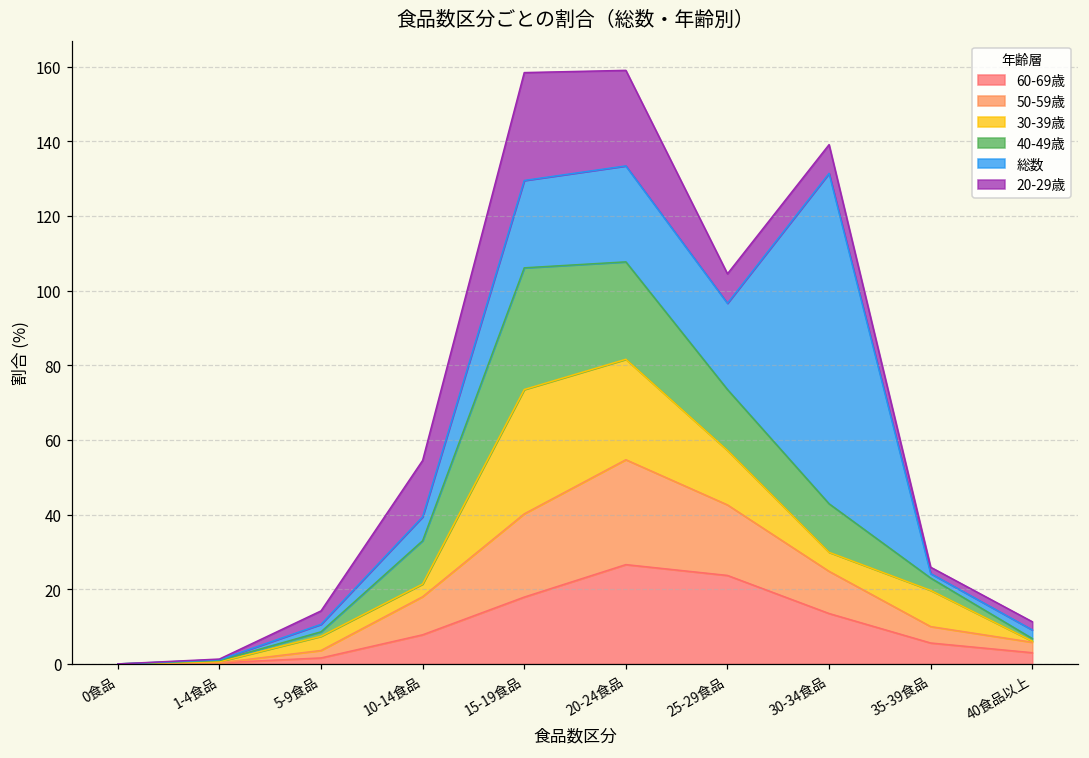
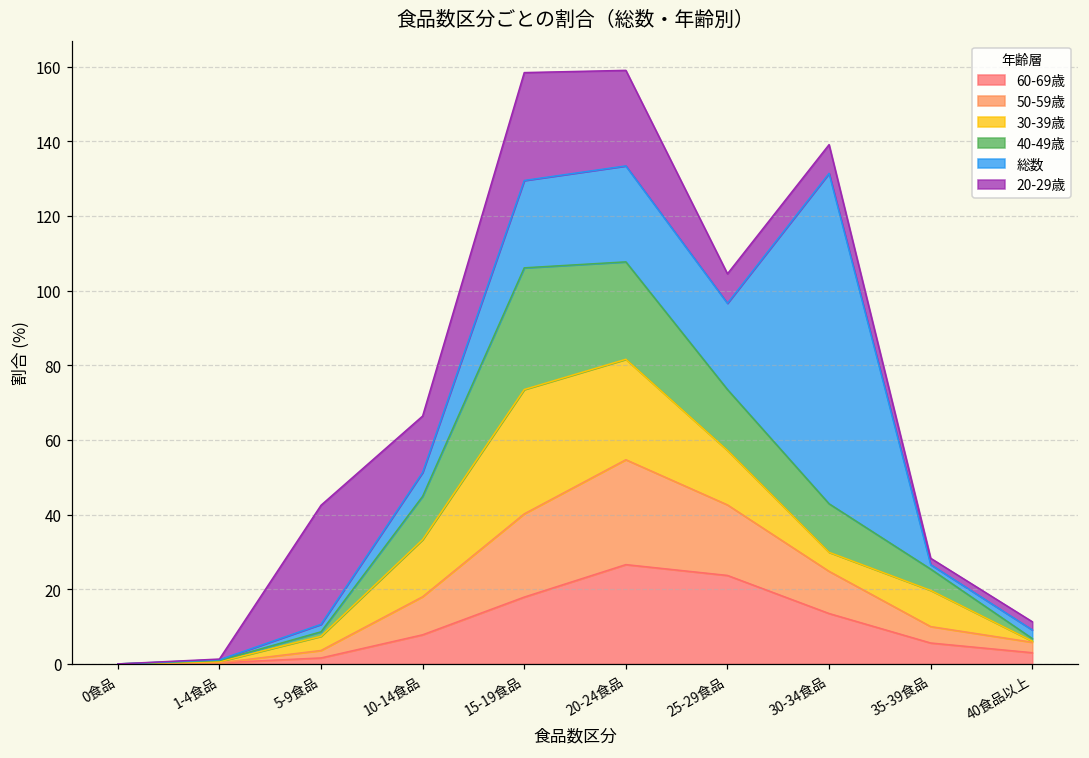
20-29歳, 5-9食品: 4 -> 32
30-39歳, 10-14食品: 3 -> 15
40-49歳, 35-39食品: 3 -> 6
